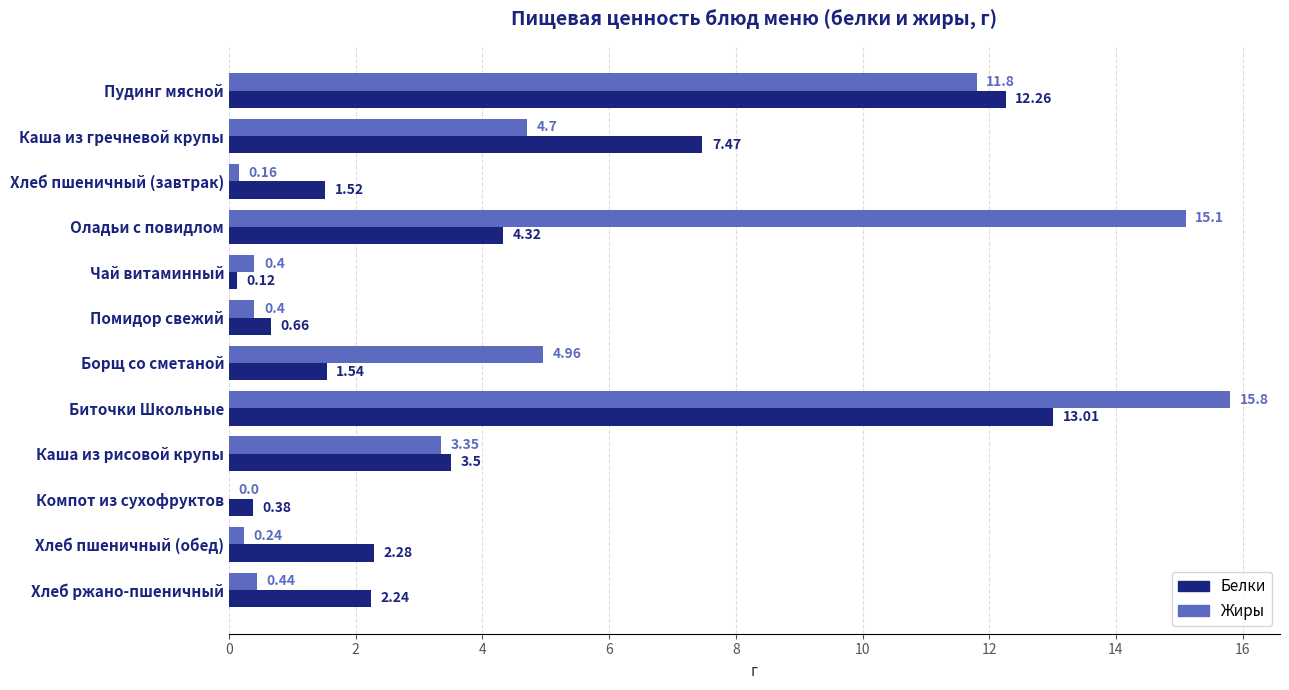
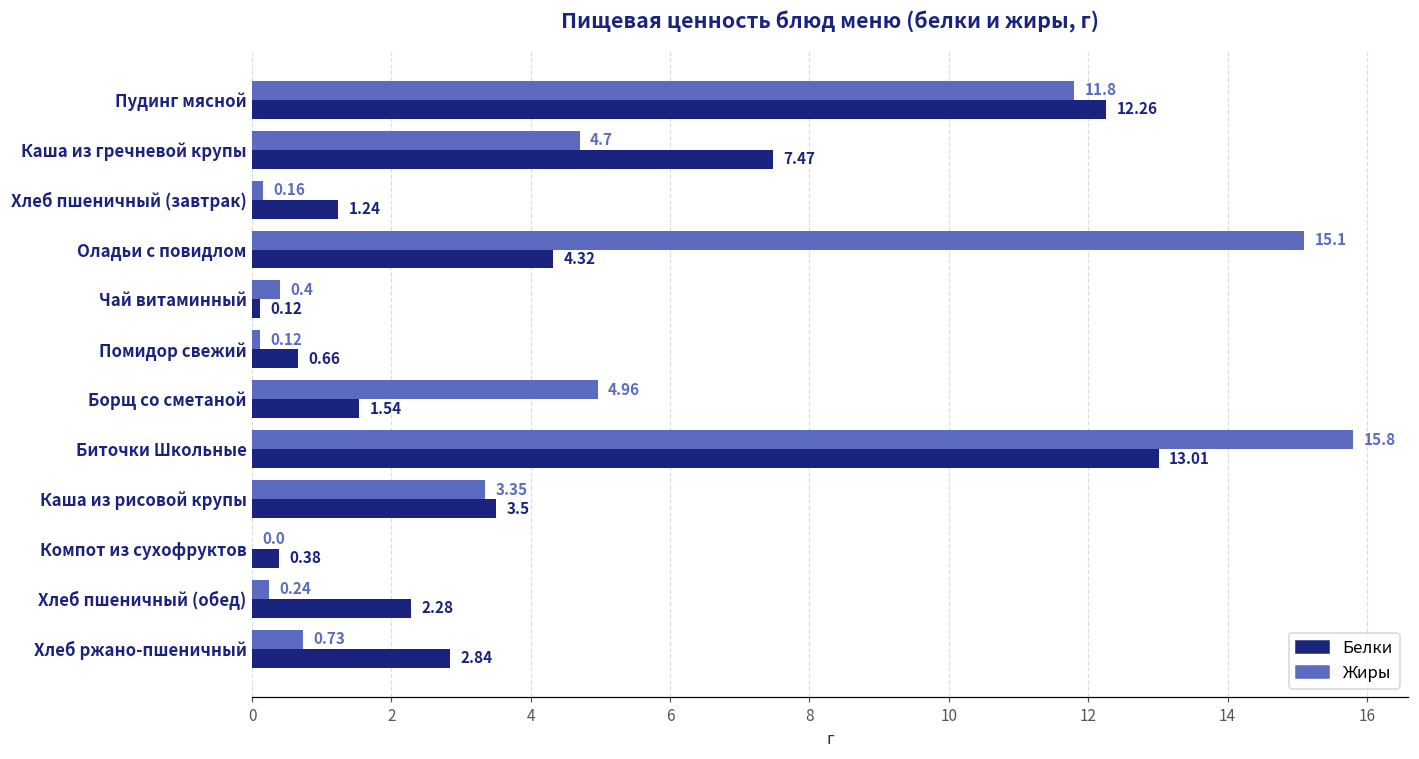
Белки, Хлеб пшеничный (завтрак): 1.52 -> 1.24
Жиры, Помидор свежий: 0.4 -> 0.12
Жиры, Хлеб ржано-пшеничный: 0.44 -> 0.73
Белки, Хлеб ржано-пшеничный: 2.24 -> 2.84
